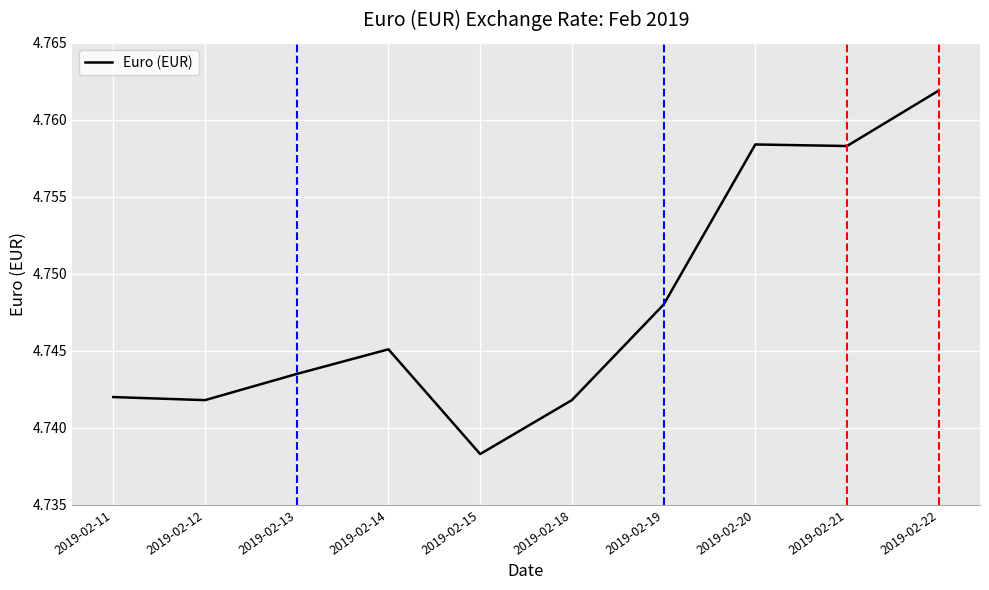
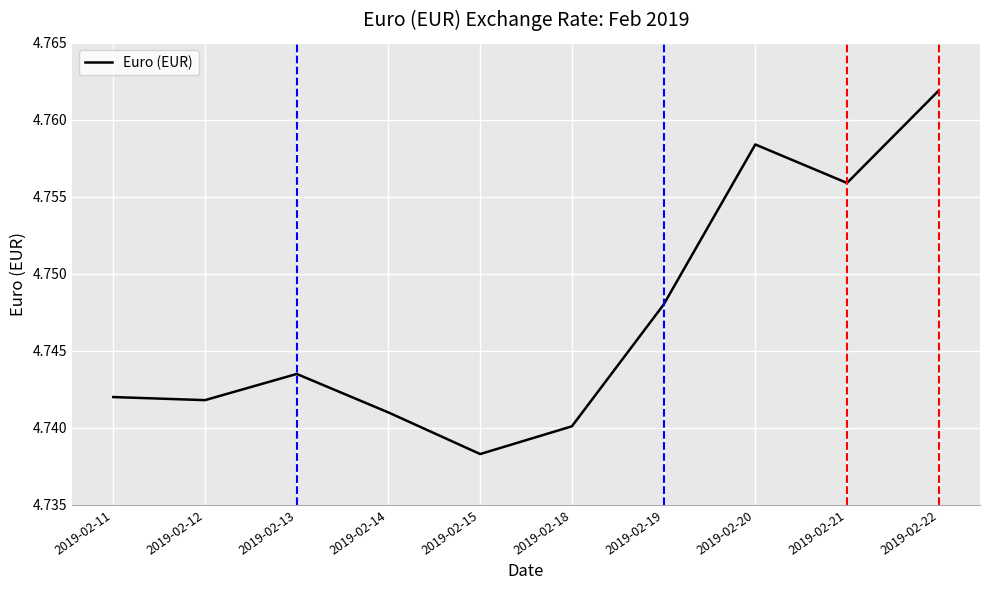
2019-02-14: 4.7451 -> 4.7410
2019-02-18: 4.7418 -> 4.7401
2019-02-21: 4.7583 -> 4.7559
